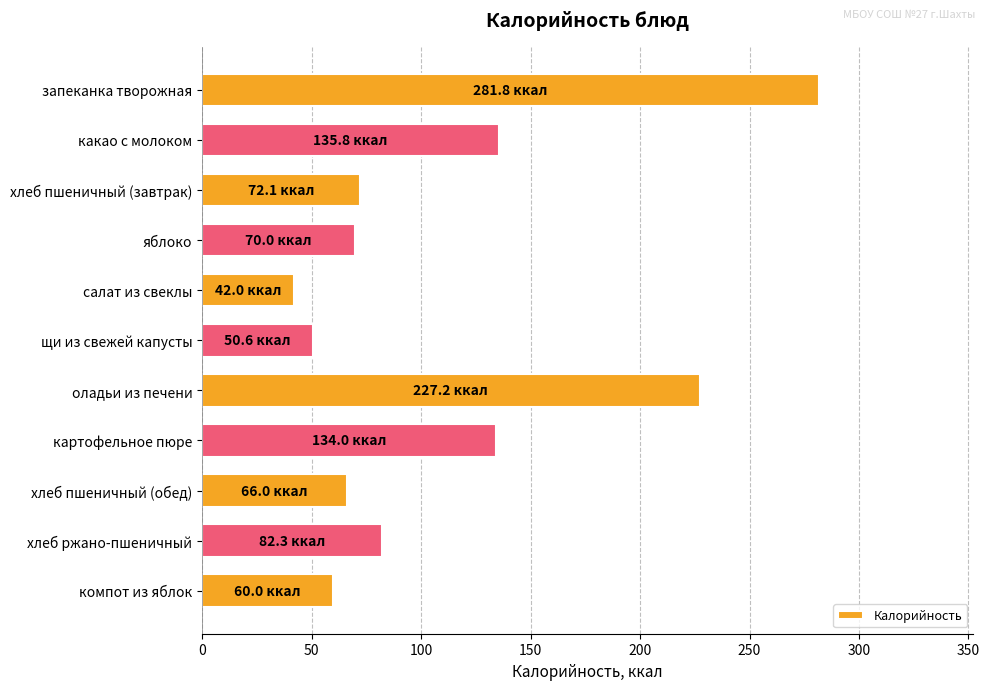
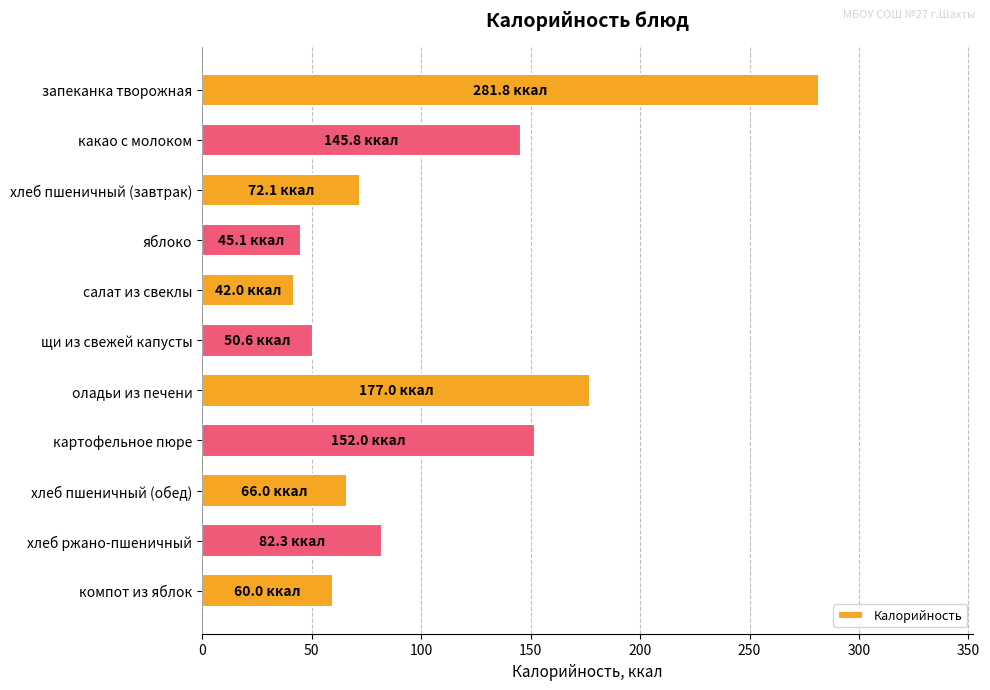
какао с молоком: 135.8 -> 145.8
яблоко: 70.0 -> 45.1
оладьи из печени: 227.2 -> 177.0
картофельное пюре: 134.0 -> 152.0
